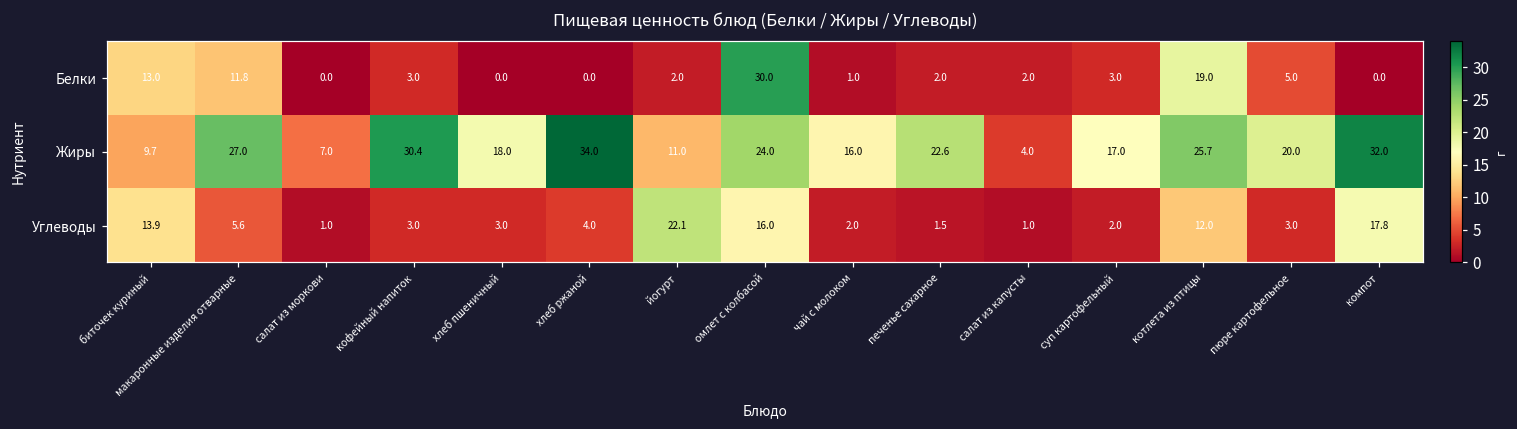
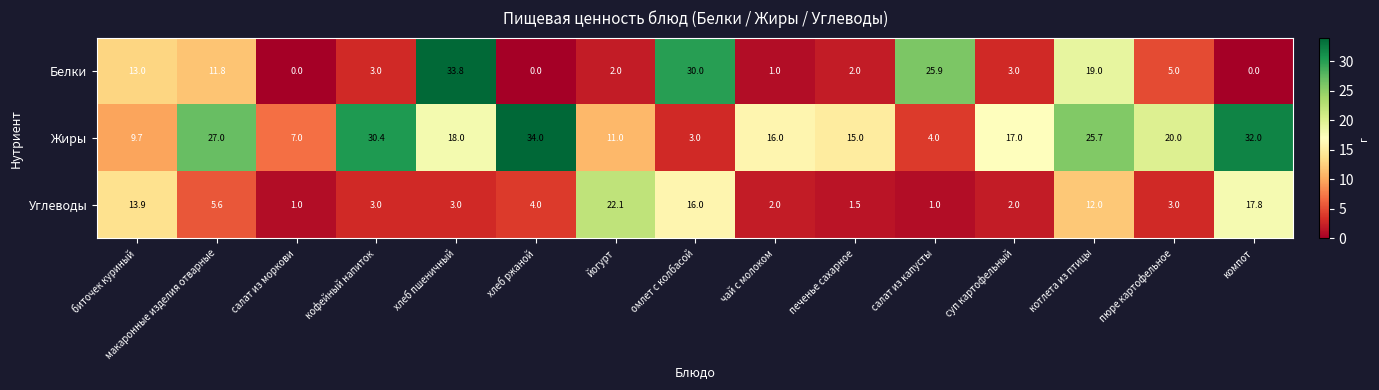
Белки, хлеб пшеничный: 0.0 -> 33.8
Белки, салат из капусты: 2.0 -> 25.9
Жиры, омлет с колбасой: 24.0 -> 3.0
Жиры, печенье сахарное: 22.6 -> 15.0
